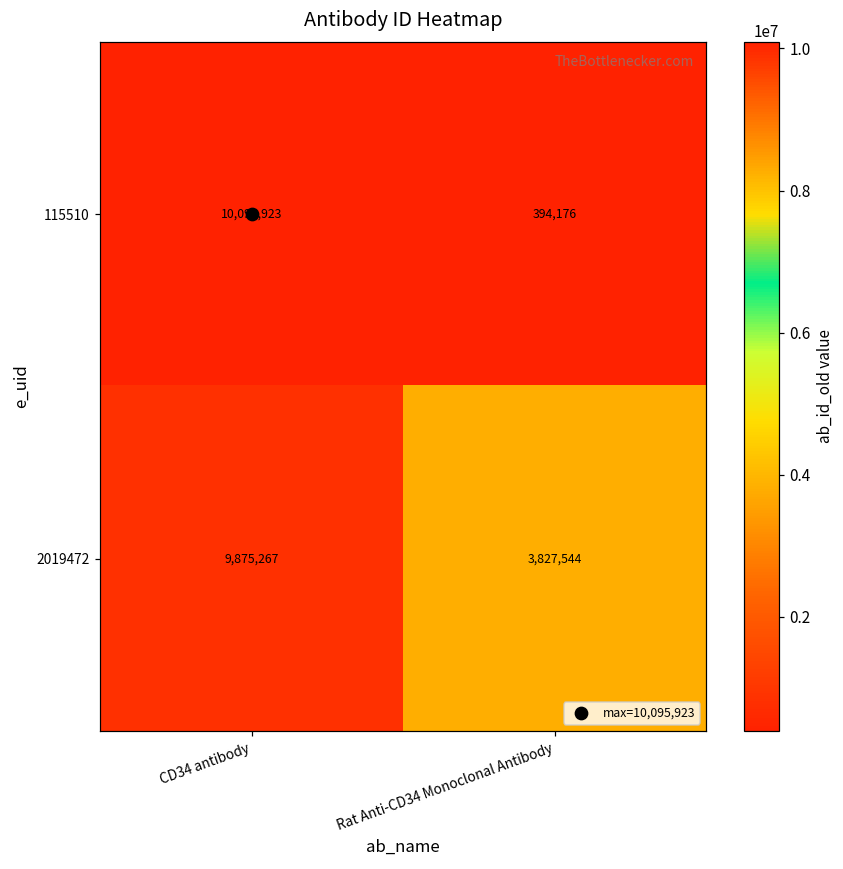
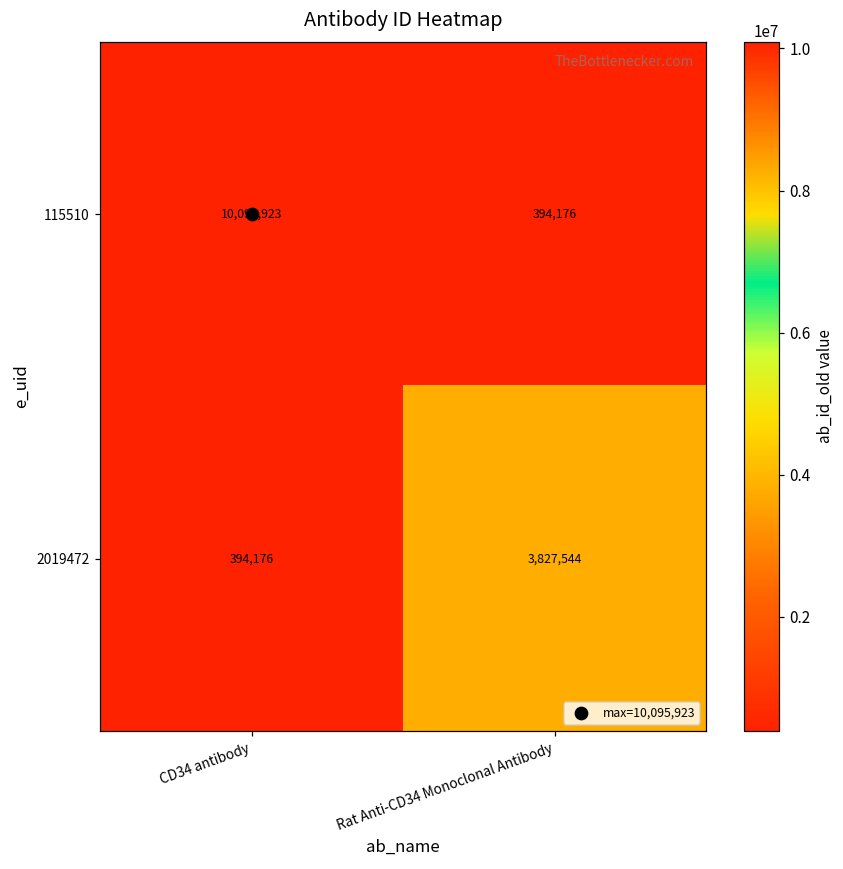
2019472, CD34 antibody: 9,875,267 -> 394,176
